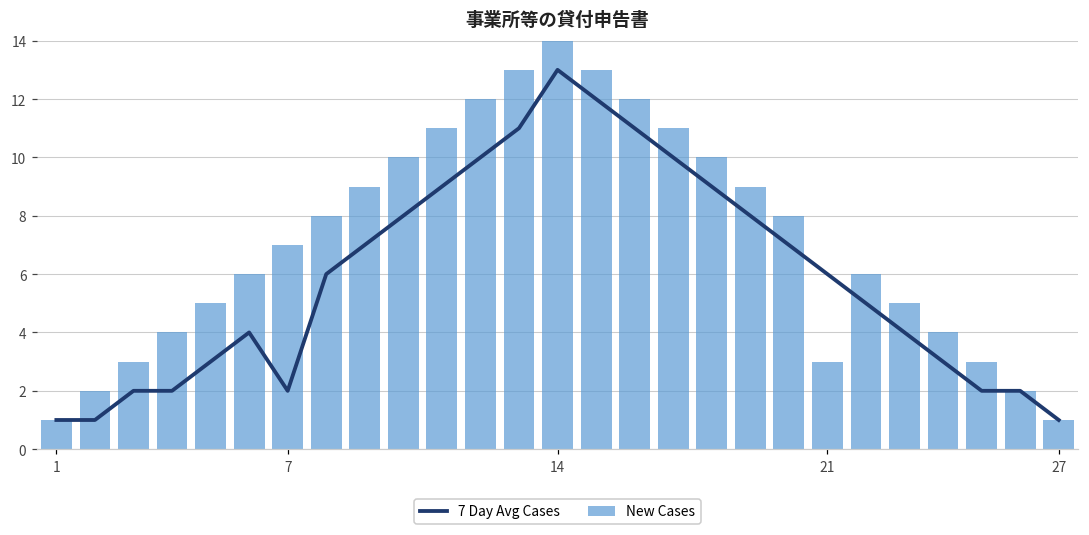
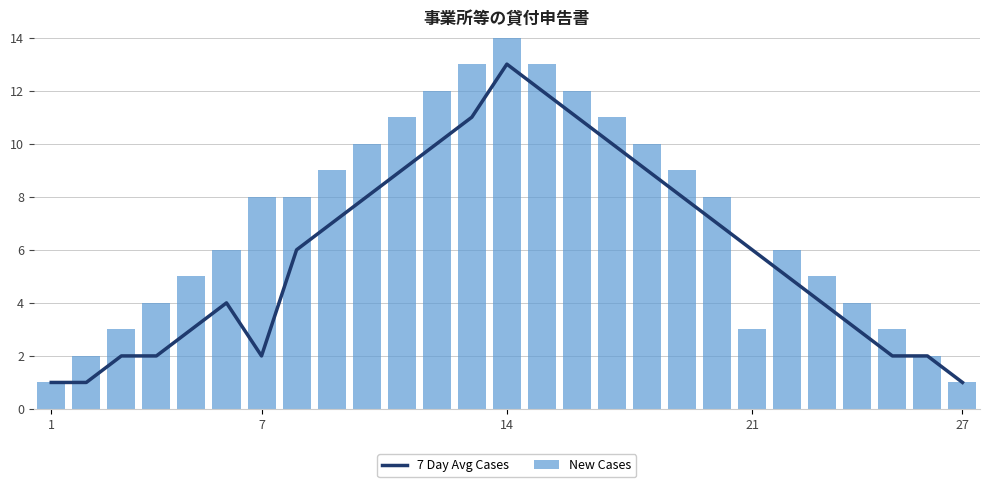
New Cases, 7: 7 -> 8
